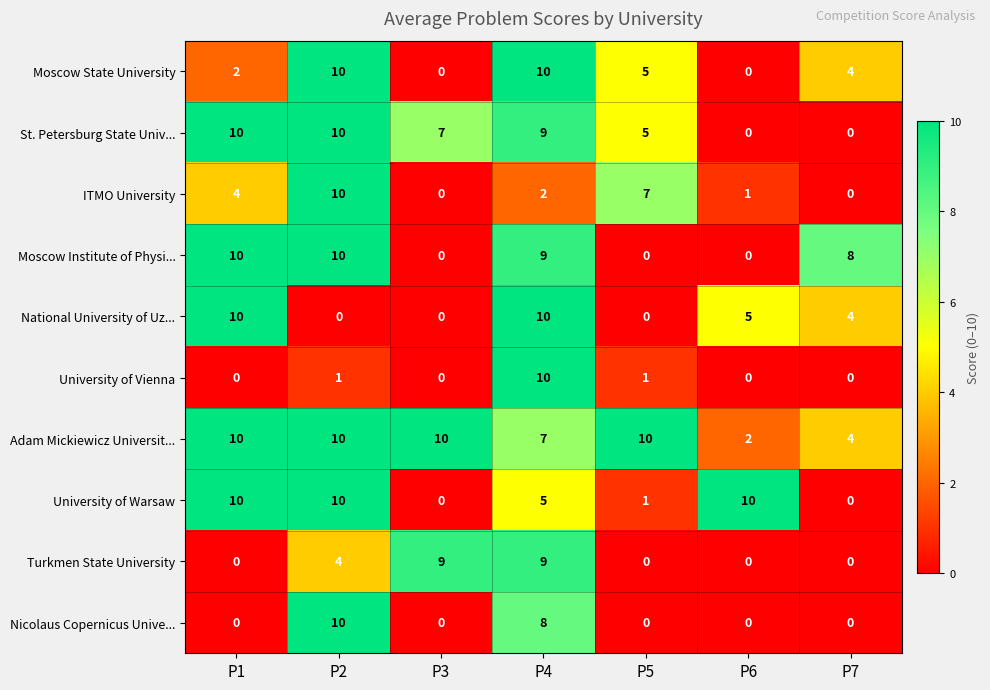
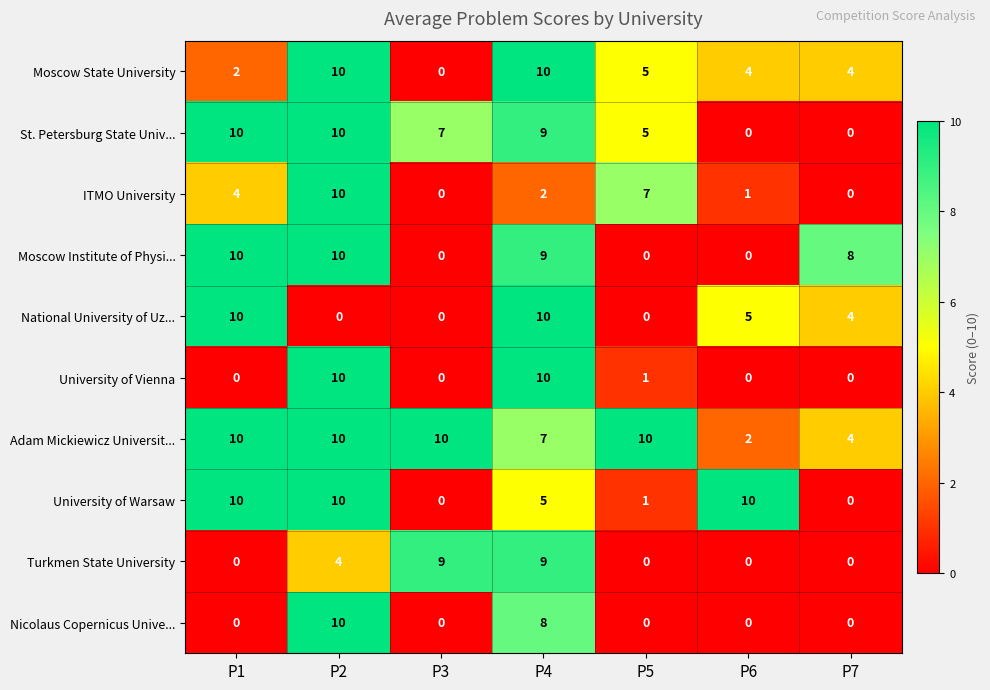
Moscow State University, P6: 0 -> 4
University of Vienna, P2: 1 -> 10
